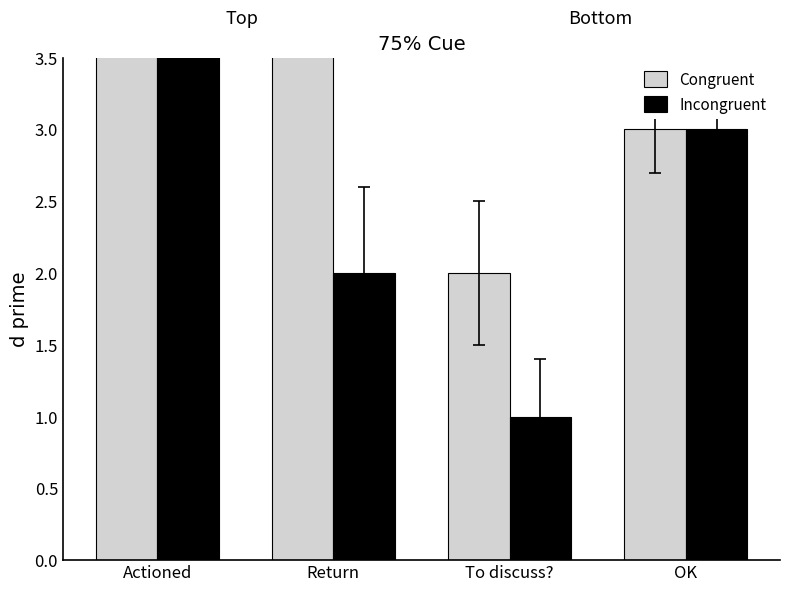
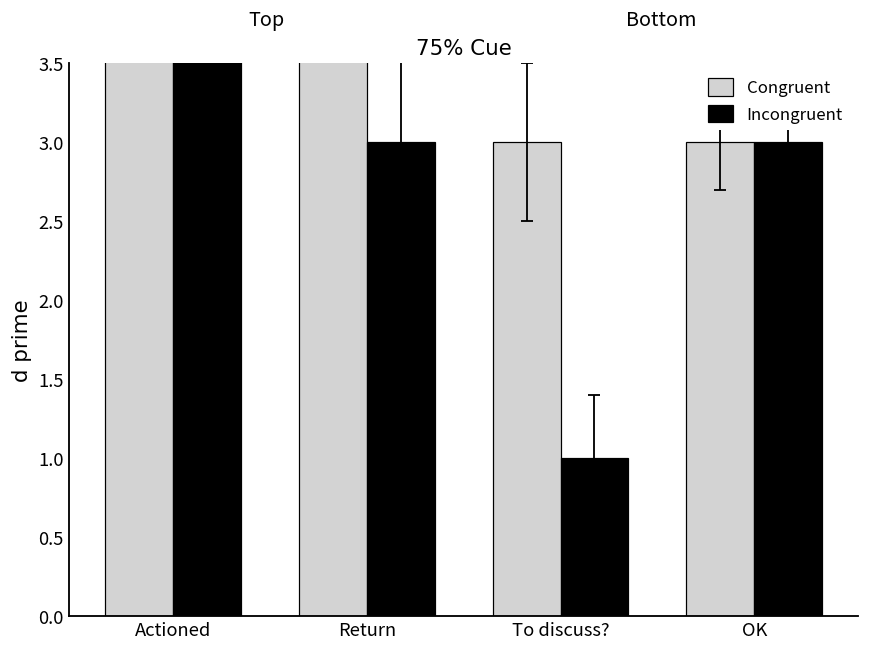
Incongruent, Return: 2 -> 3
Congruent, To discuss?: 2 -> 3
